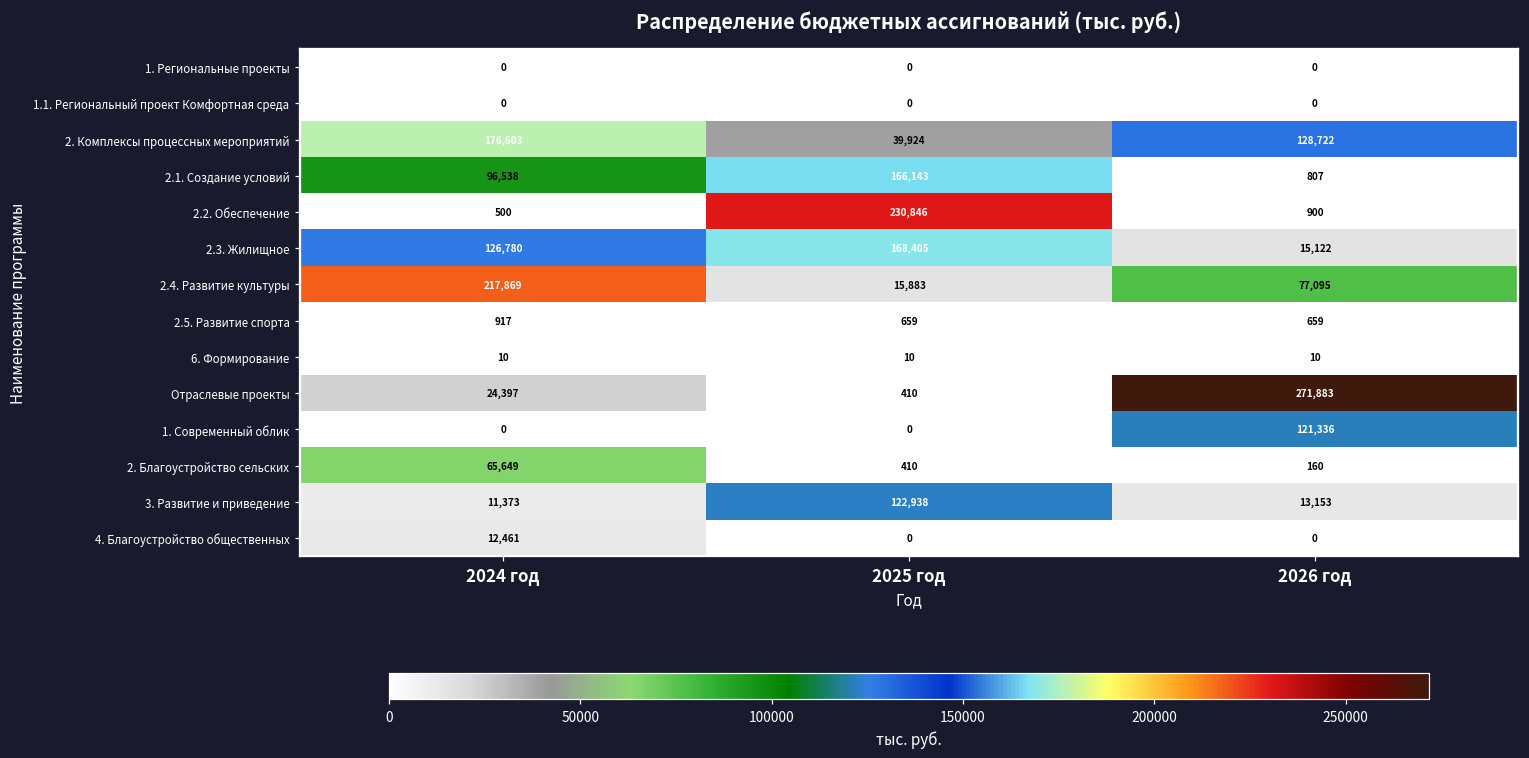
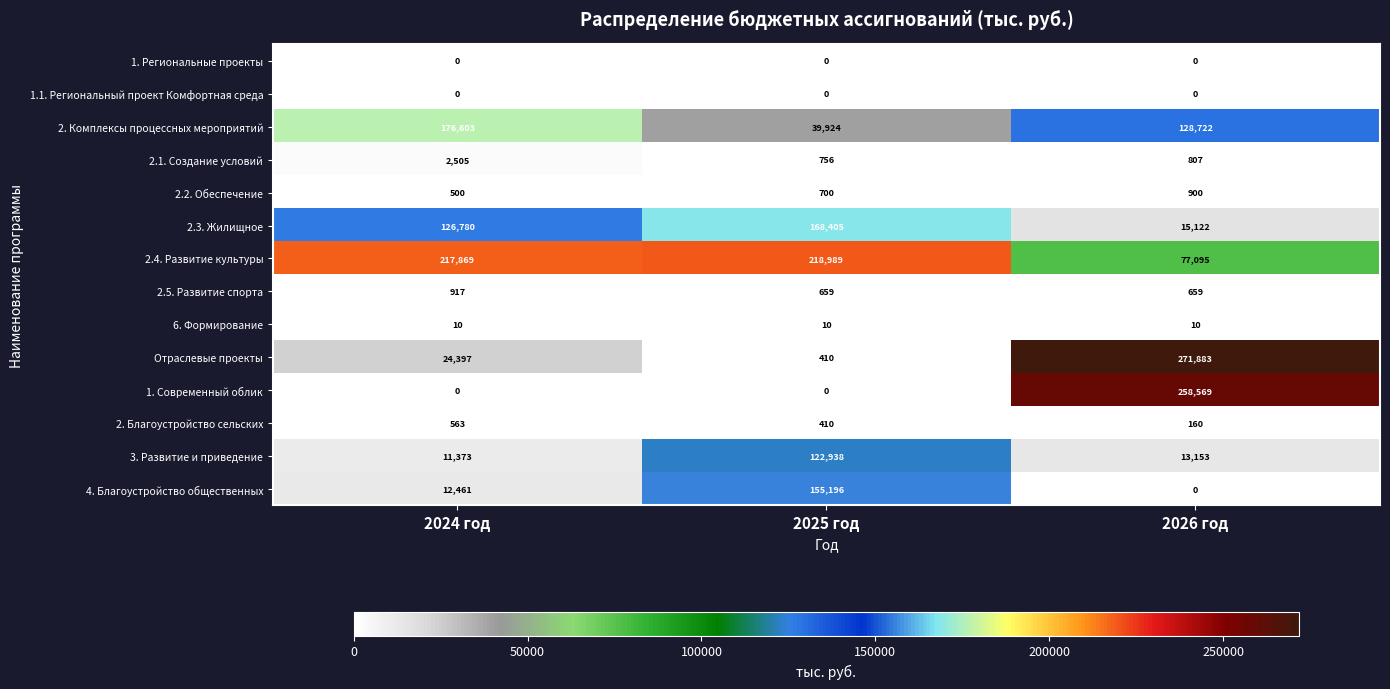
2.1. Создание условий, 2024 год: 96,538 -> 2,505
2.1. Создание условий, 2025 год: 166,143 -> 756
2.2. Обеспечение, 2025 год: 230,846 -> 700
2.4. Развитие культуры, 2025 год: 15,883 -> 218,989
1. Современный облик, 2026 год: 121,336 -> 258,569
2. Благоустройство сельских, 2024 год: 65,649 -> 563
4. Благоустройство общественных, 2025 год: 0 -> 155,196
